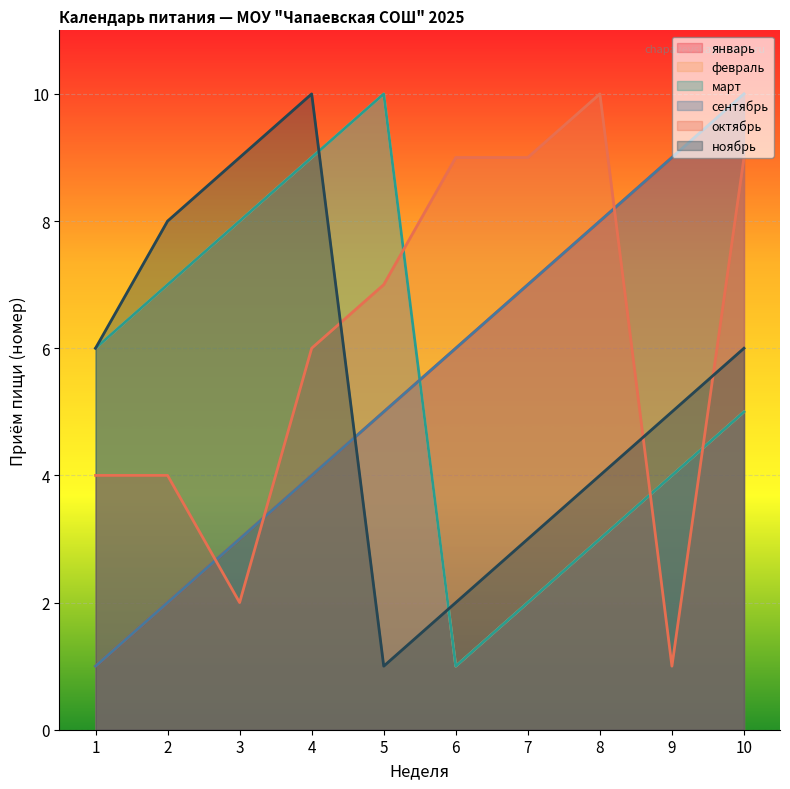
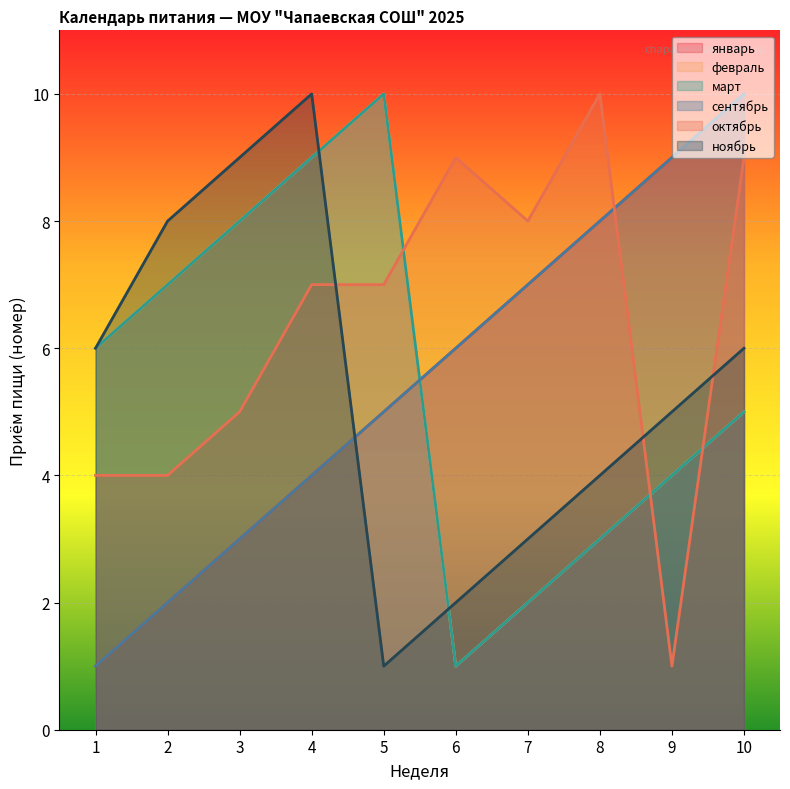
октябрь, 3: 2 -> 5
октябрь, 4: 6 -> 7
октябрь, 7: 9 -> 8
